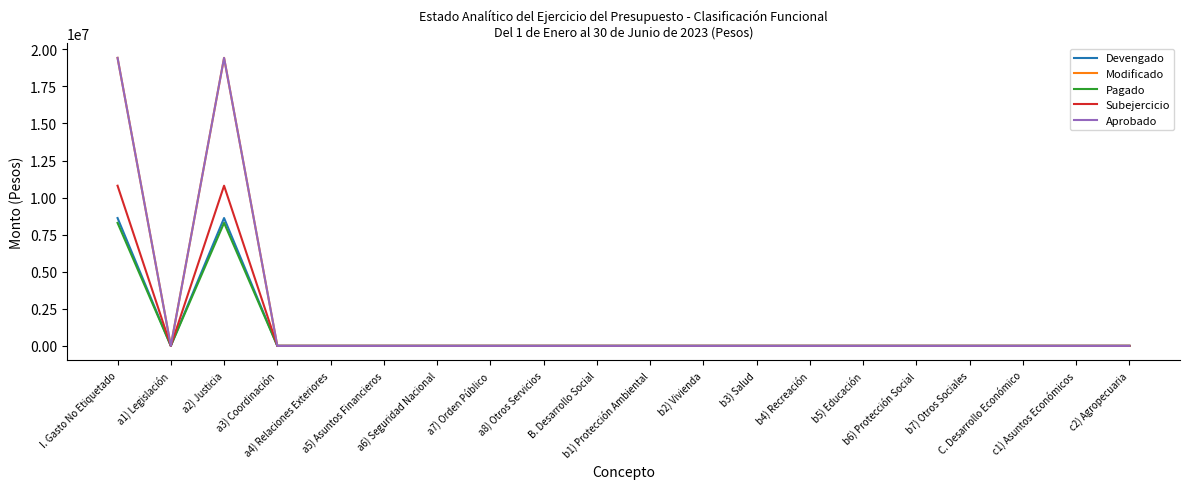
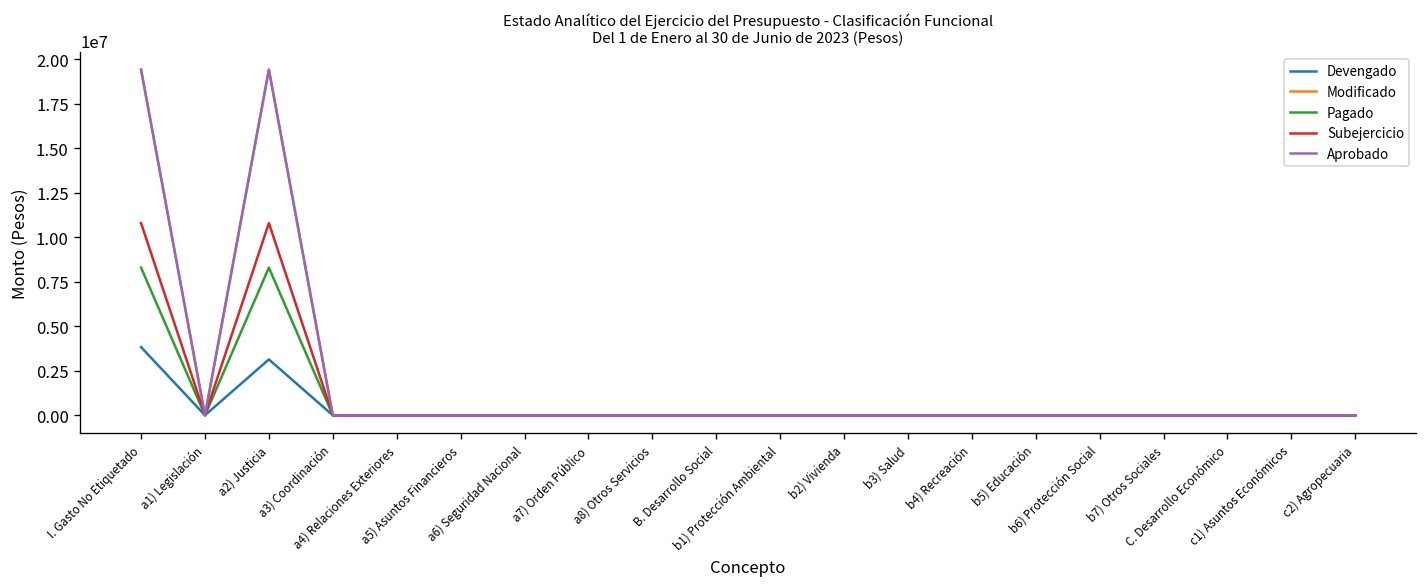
Devengado, I. Gasto No Etiquetado: 8600000 -> 3800000
Devengado, a2) Justicia: 8600000 -> 3100000
